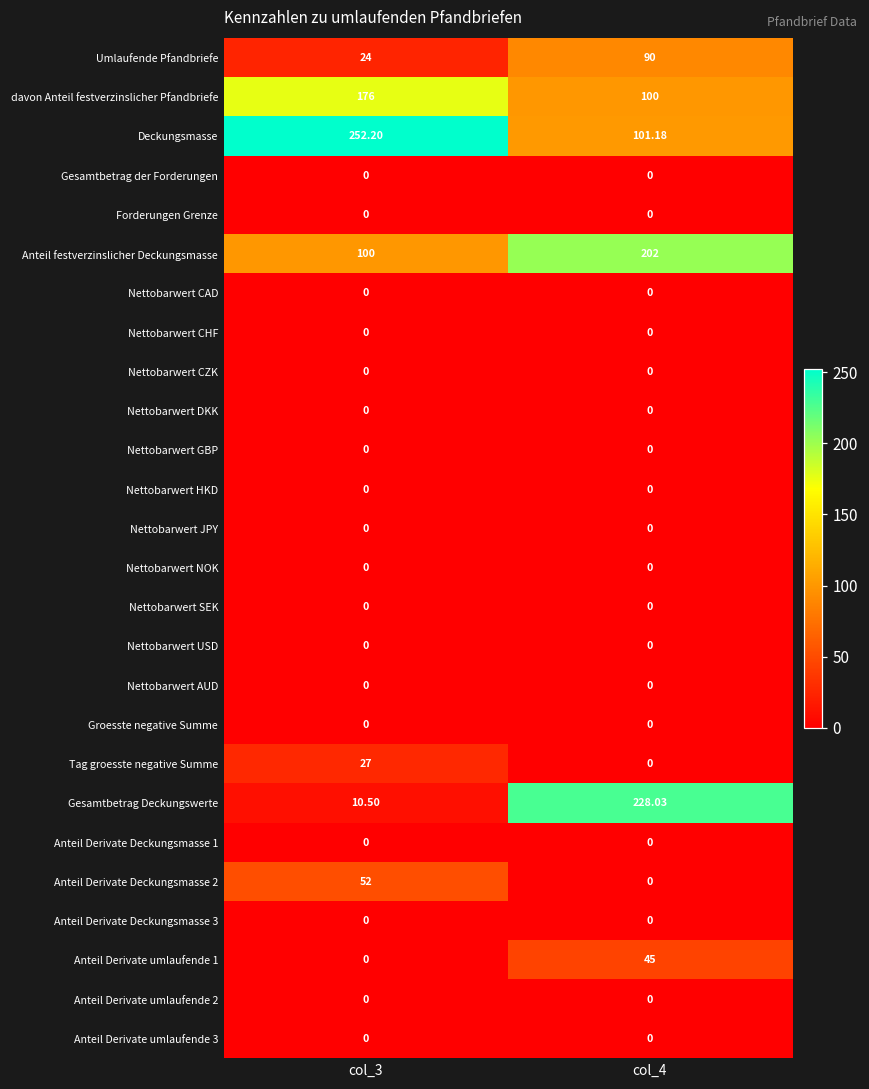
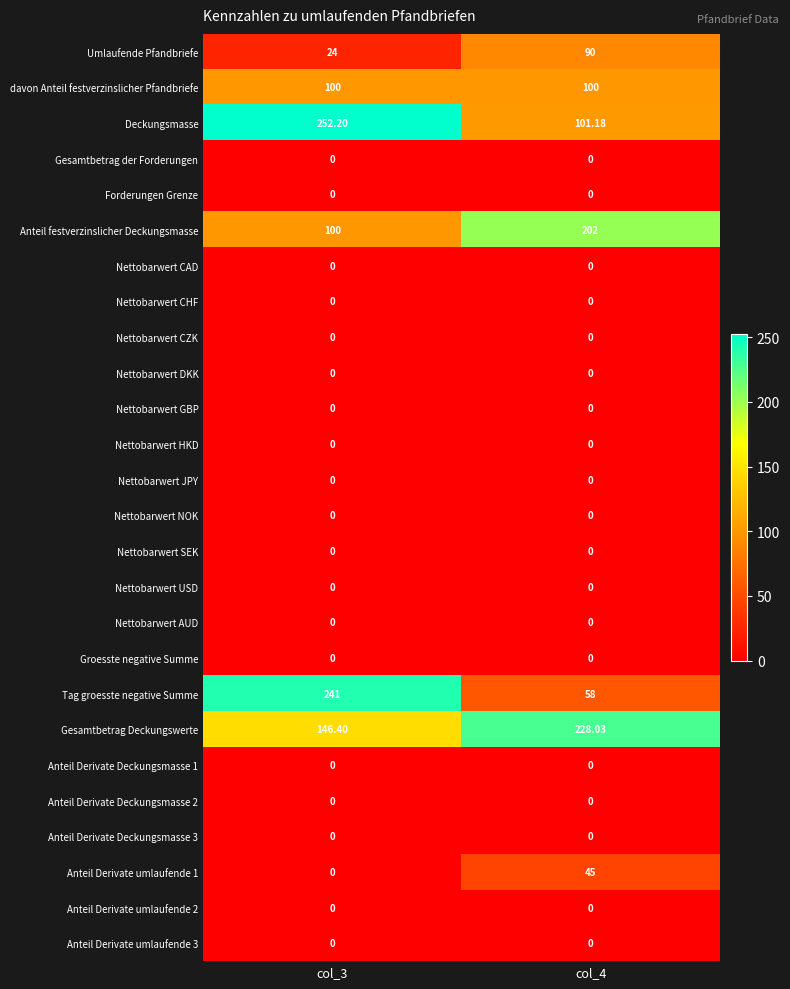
davon Anteil festverzinslicher Pfandbriefe, col_3: 176 -> 100
Tag groesste negative Summe, col_3: 27 -> 241
Tag groesste negative Summe, col_4: 0 -> 58
Gesamtbetrag Deckungswerte, col_3: 10.50 -> 146.40
Anteil Derivate Deckungsmasse 2, col_3: 52 -> 0
